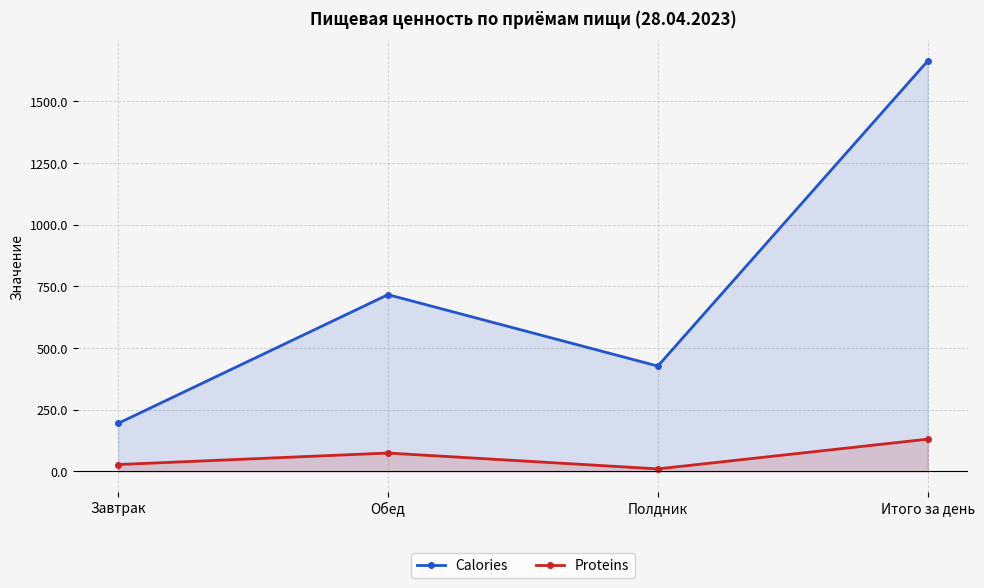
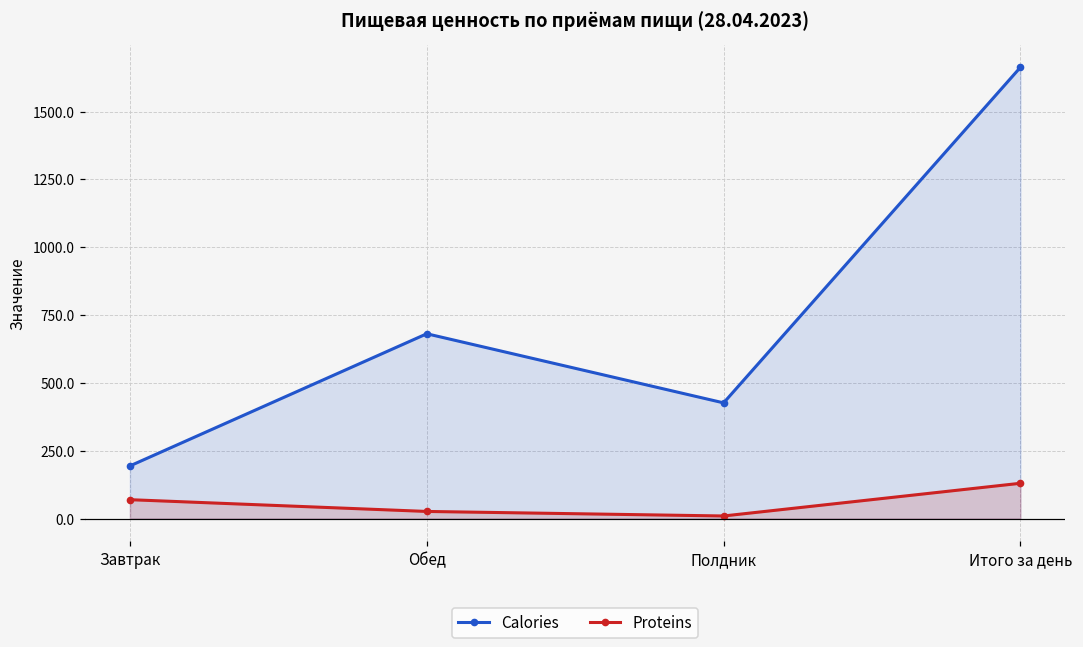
Proteins, Завтрак: 30 -> 70
Calories, Обед: 720 -> 680
Proteins, Обед: 70 -> 30
